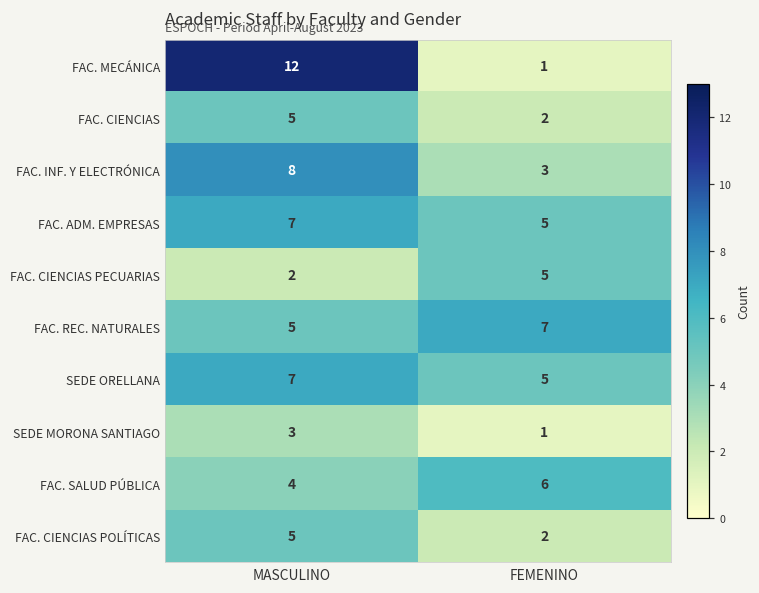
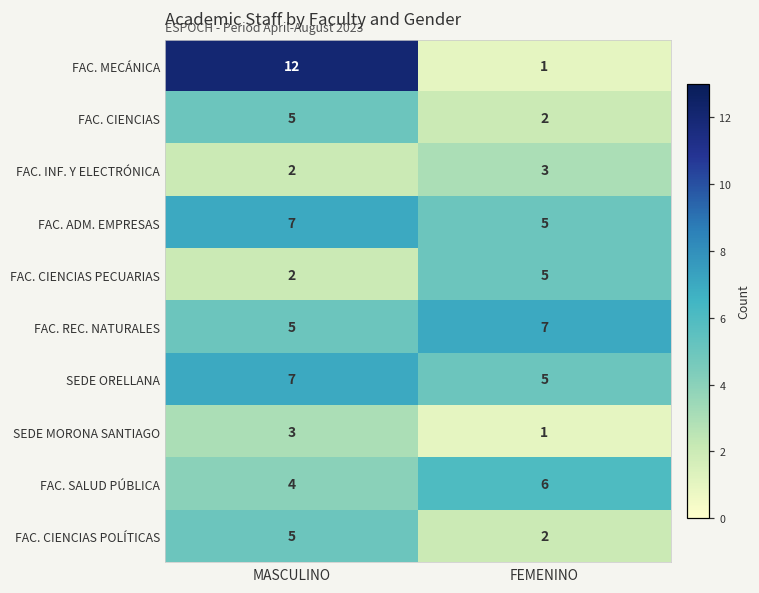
FAC. INF. Y ELECTRÓNICA, MASCULINO: 8 -> 2
